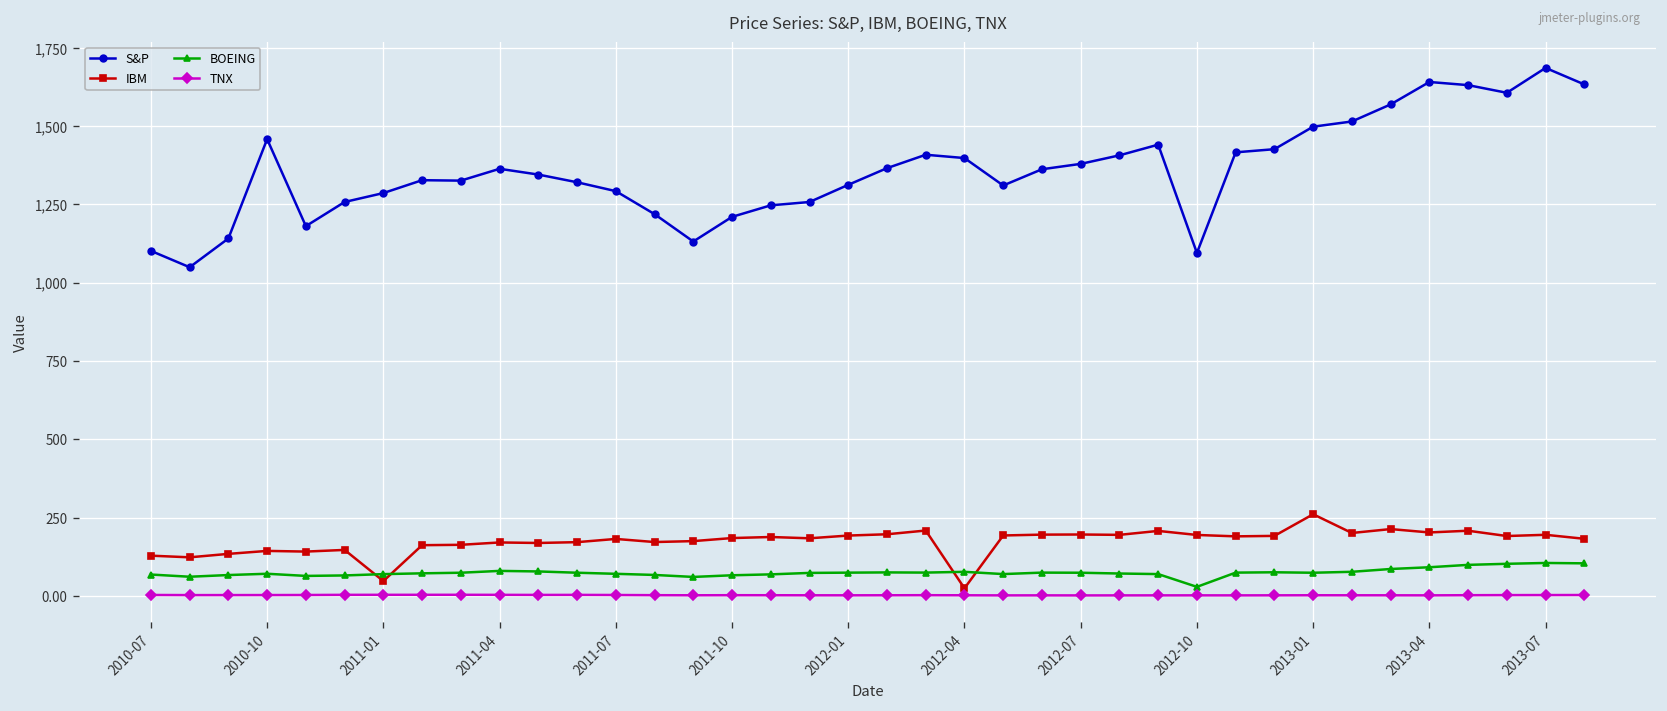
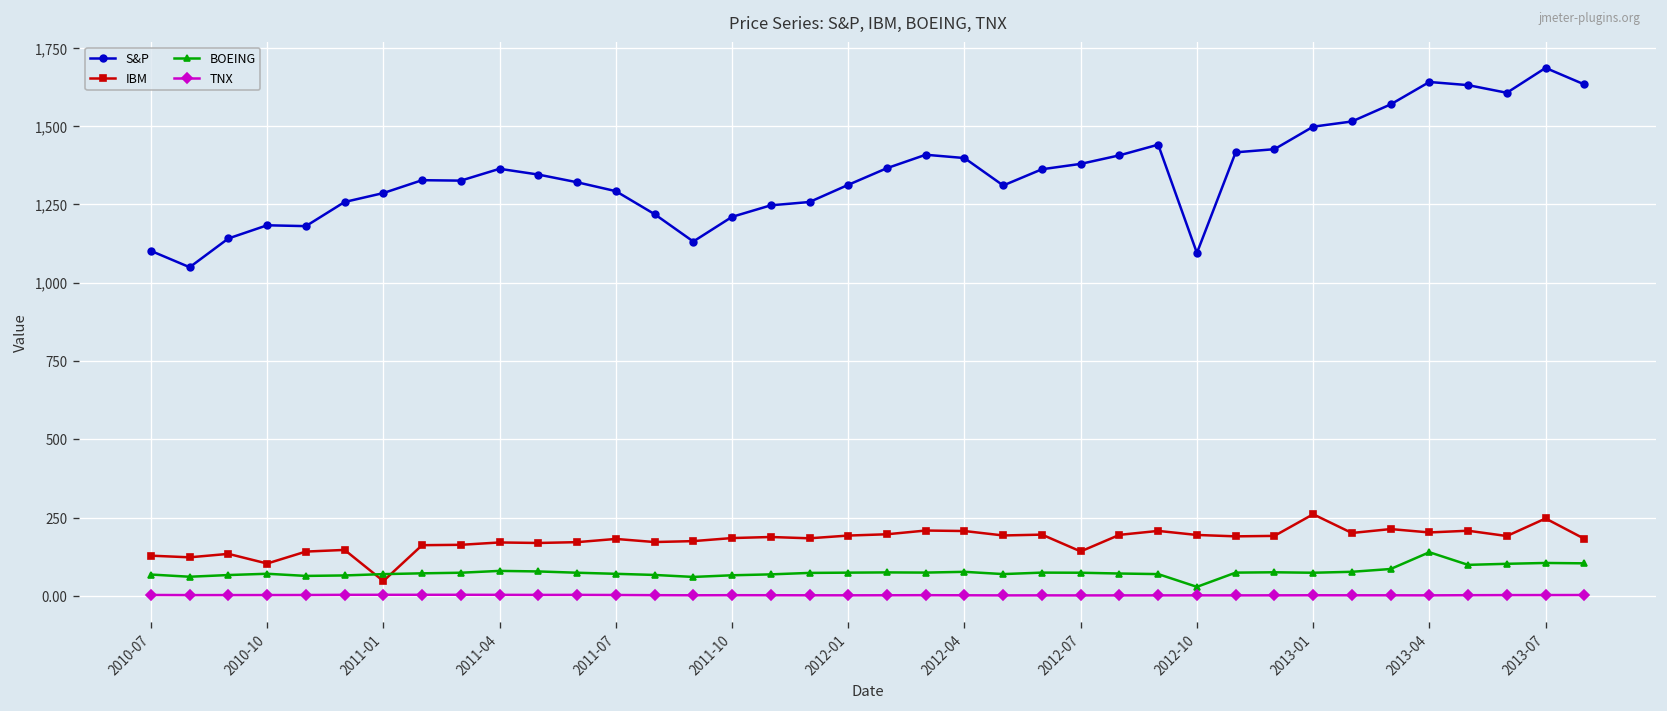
S&P, 2010-10: 1,460 -> 1,180
IBM, 2010-10: 140 -> 100
IBM, 2012-04: 20 -> 210
IBM, 2012-07: 200 -> 140
BOEING, 2013-04: 90 -> 140
IBM, 2013-07: 200 -> 250
